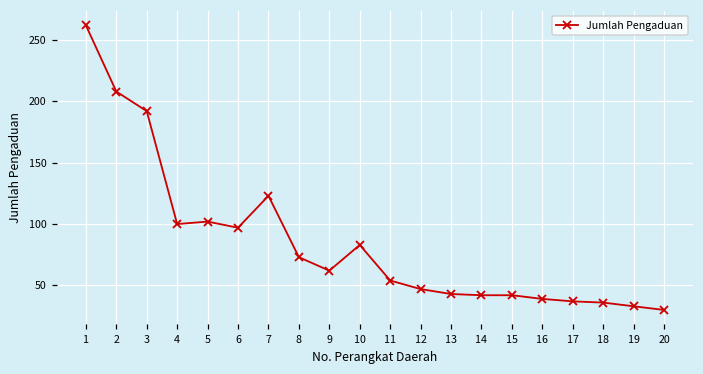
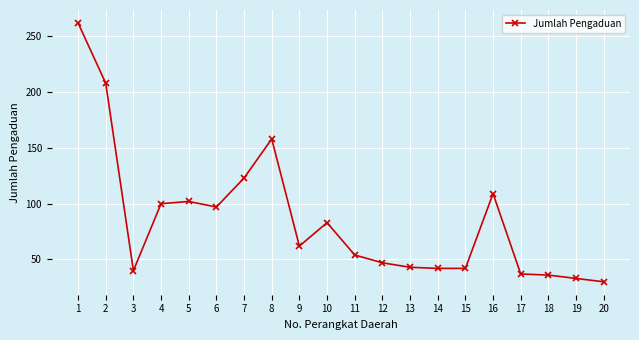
3: 192 -> 40
8: 73 -> 158
16: 39 -> 109
